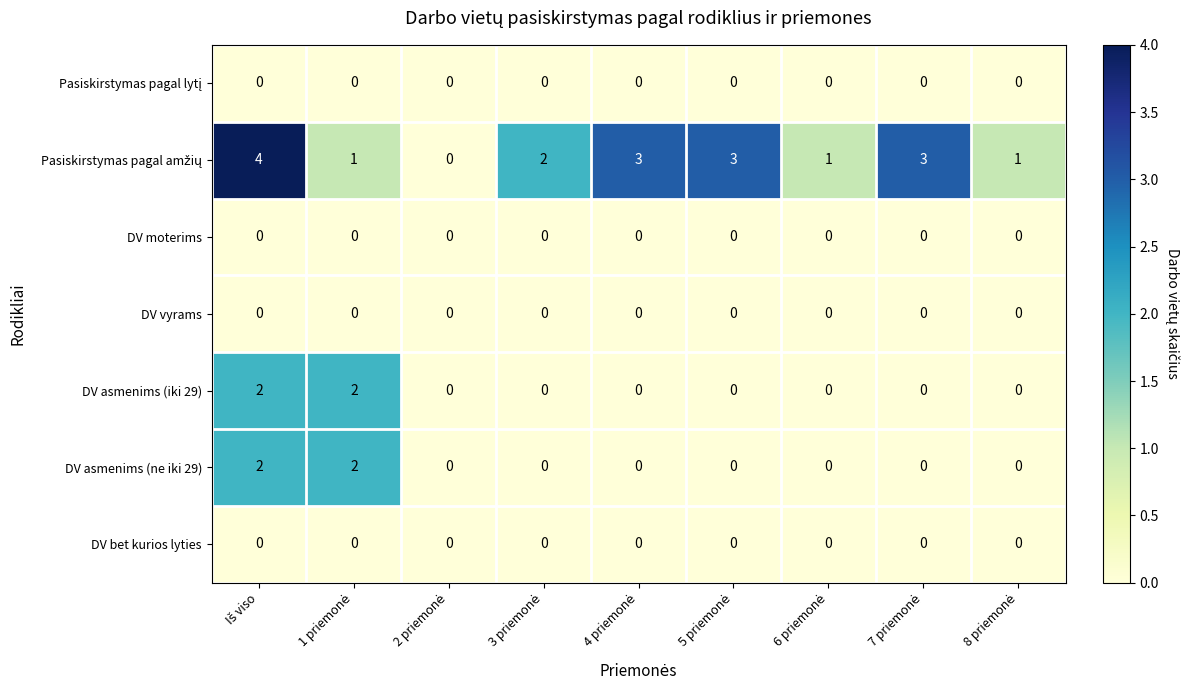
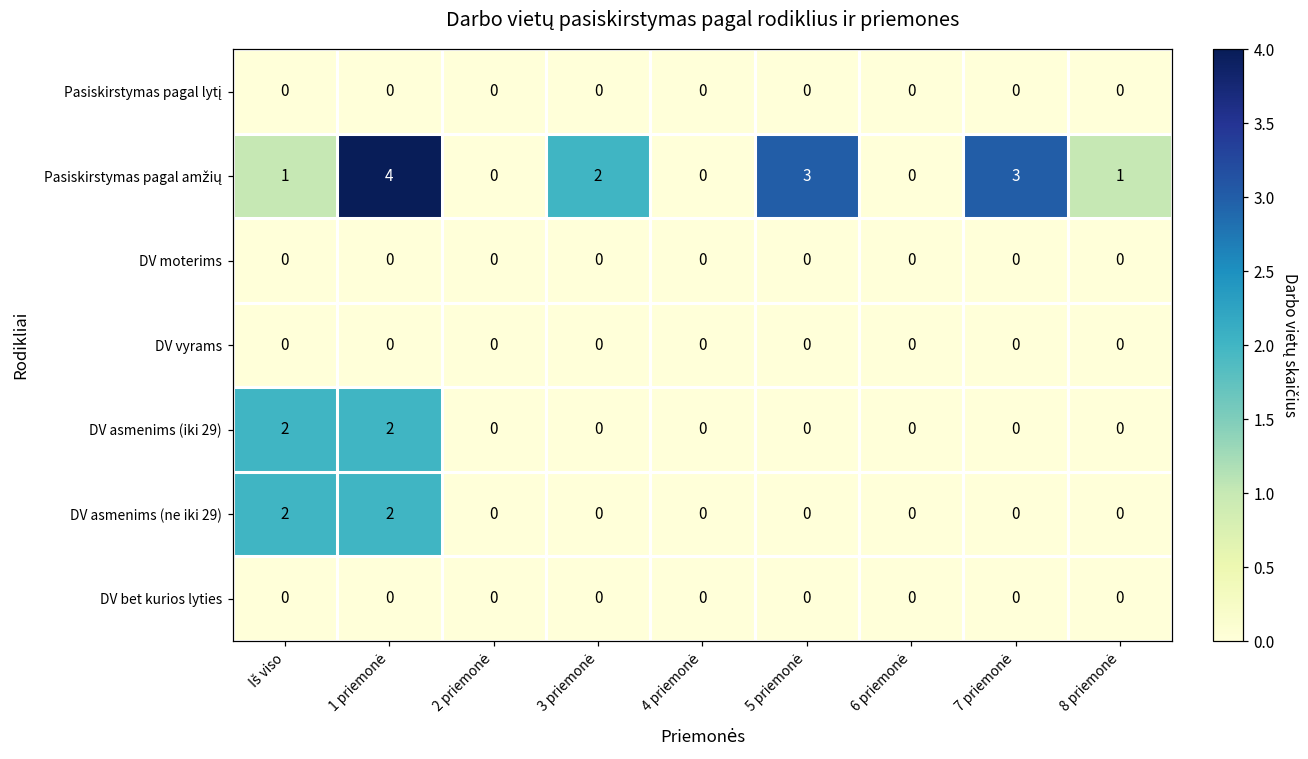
Pasiskirstymas pagal amžių, Iš viso: 4 -> 1
Pasiskirstymas pagal amžių, 1 priemonė: 1 -> 4
Pasiskirstymas pagal amžių, 4 priemonė: 3 -> 0
Pasiskirstymas pagal amžių, 6 priemonė: 1 -> 0
